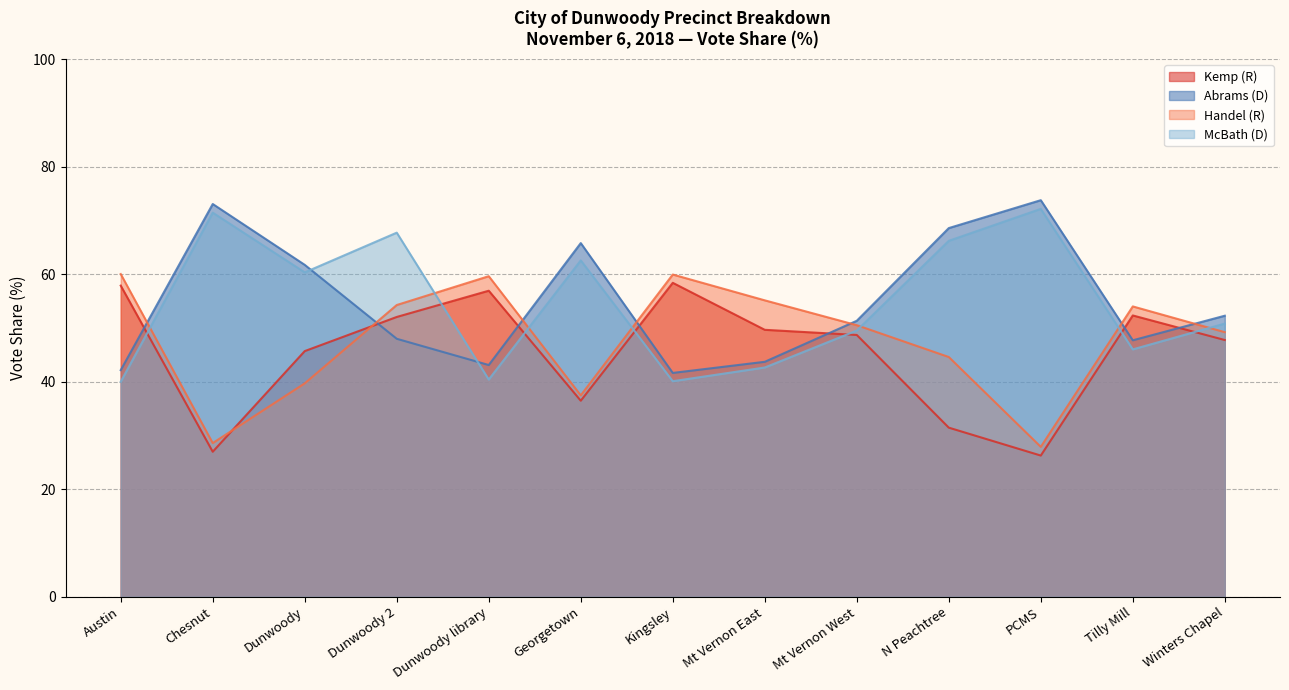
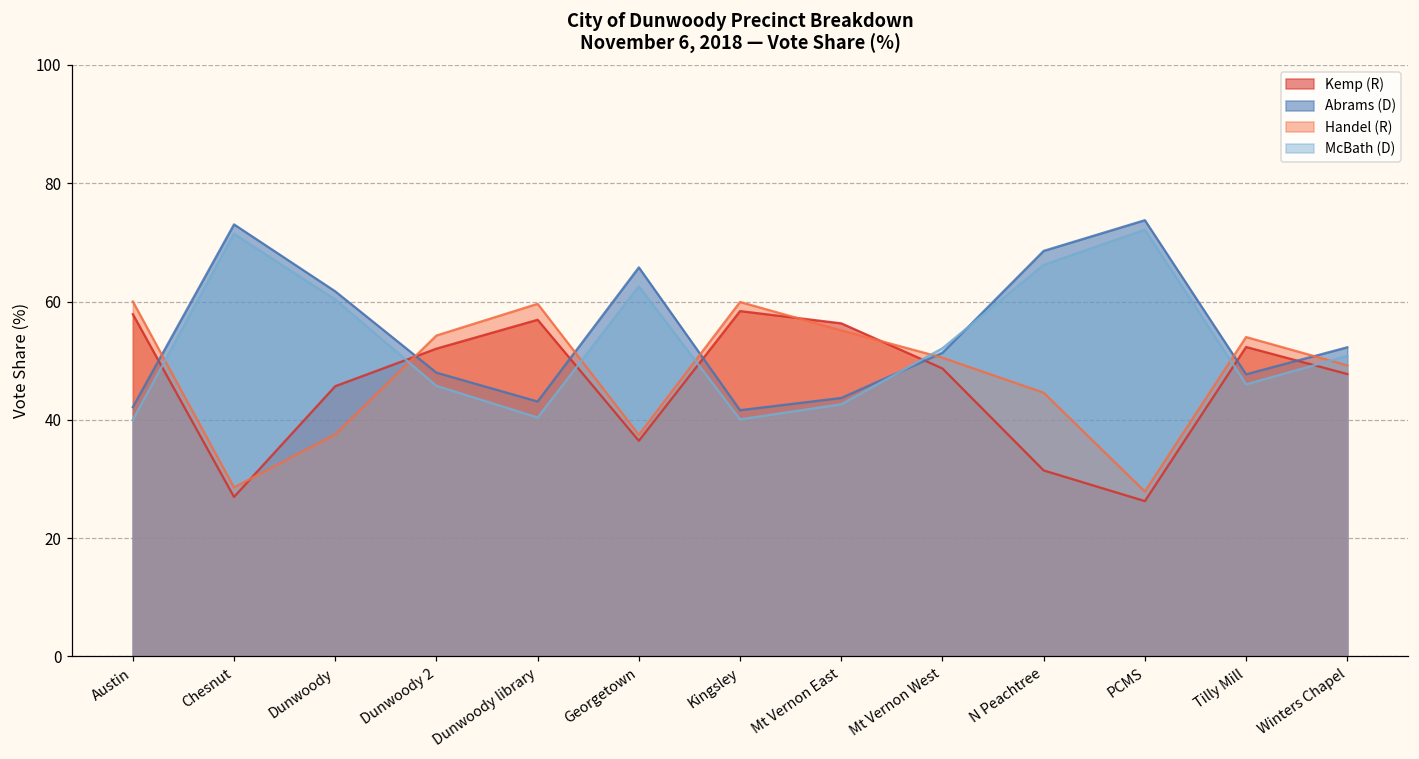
Handel (R), Dunwoody: 40 -> 38
McBath (D), Dunwoody 2: 68 -> 46
Kemp (R), Mt Vernon East: 50 -> 56
McBath (D), Mt Vernon West: 50 -> 52
